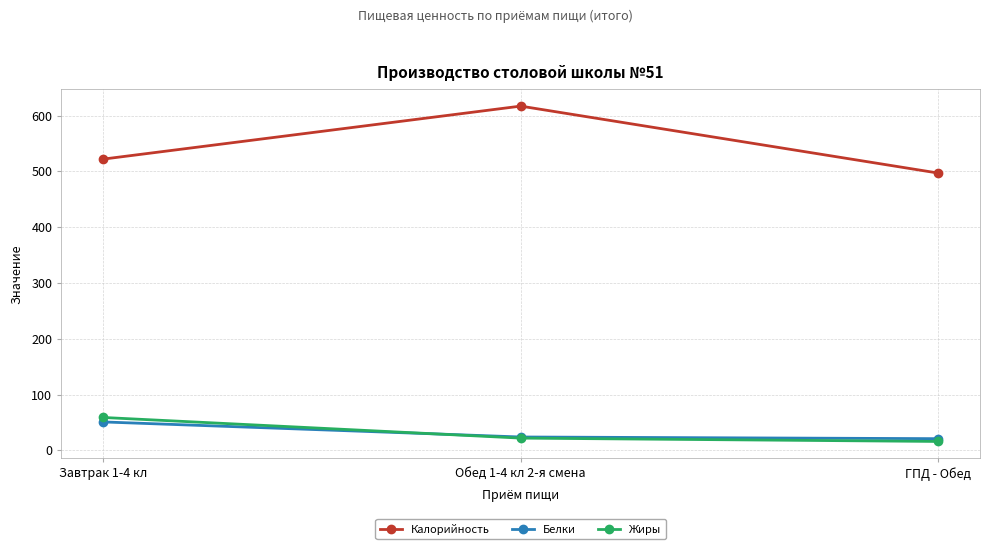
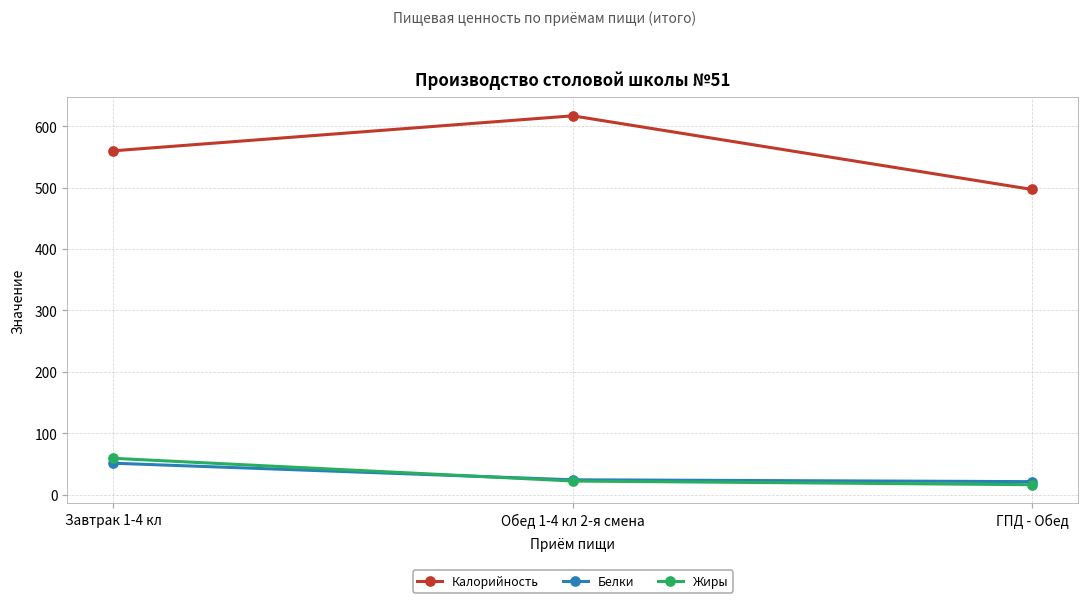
Калорийность, Завтрак 1-4 кл: 520 -> 560
